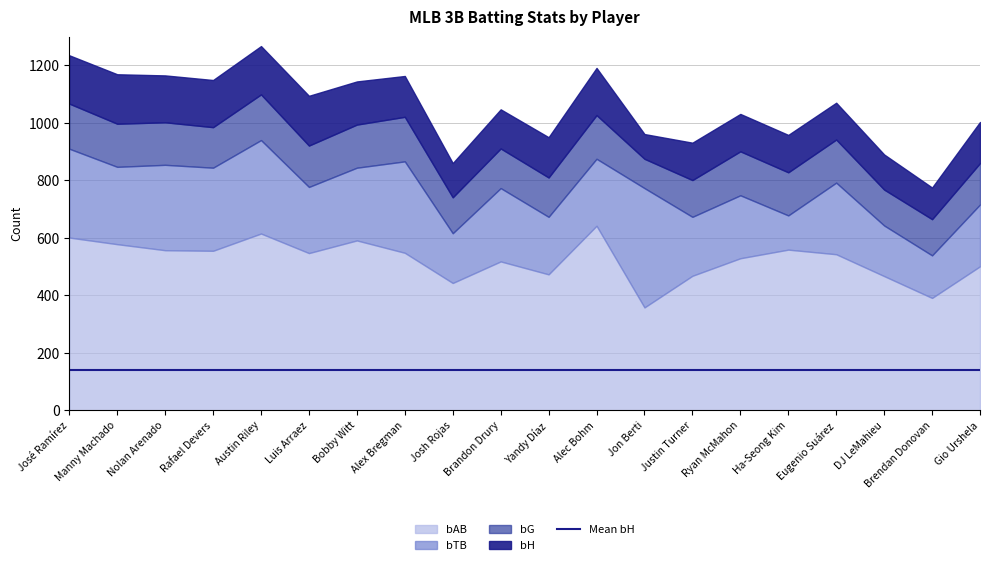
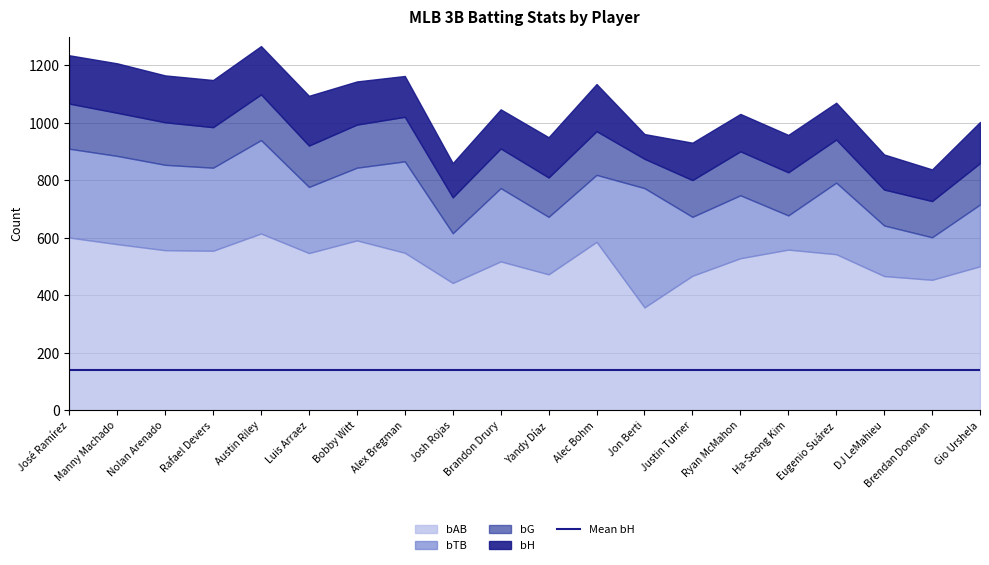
bTB, Manny Machado: 270 -> 310
bAB, Alec Bohm: 640 -> 590
bAB, Brendan Donovan: 390 -> 450
